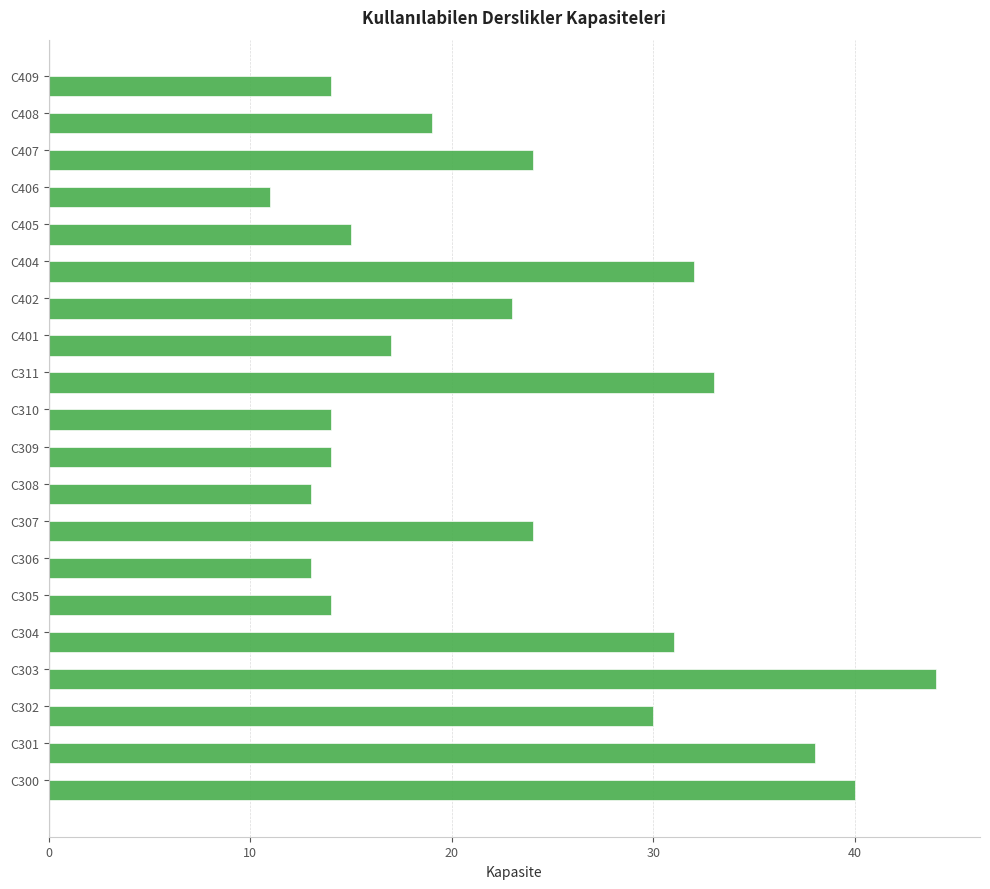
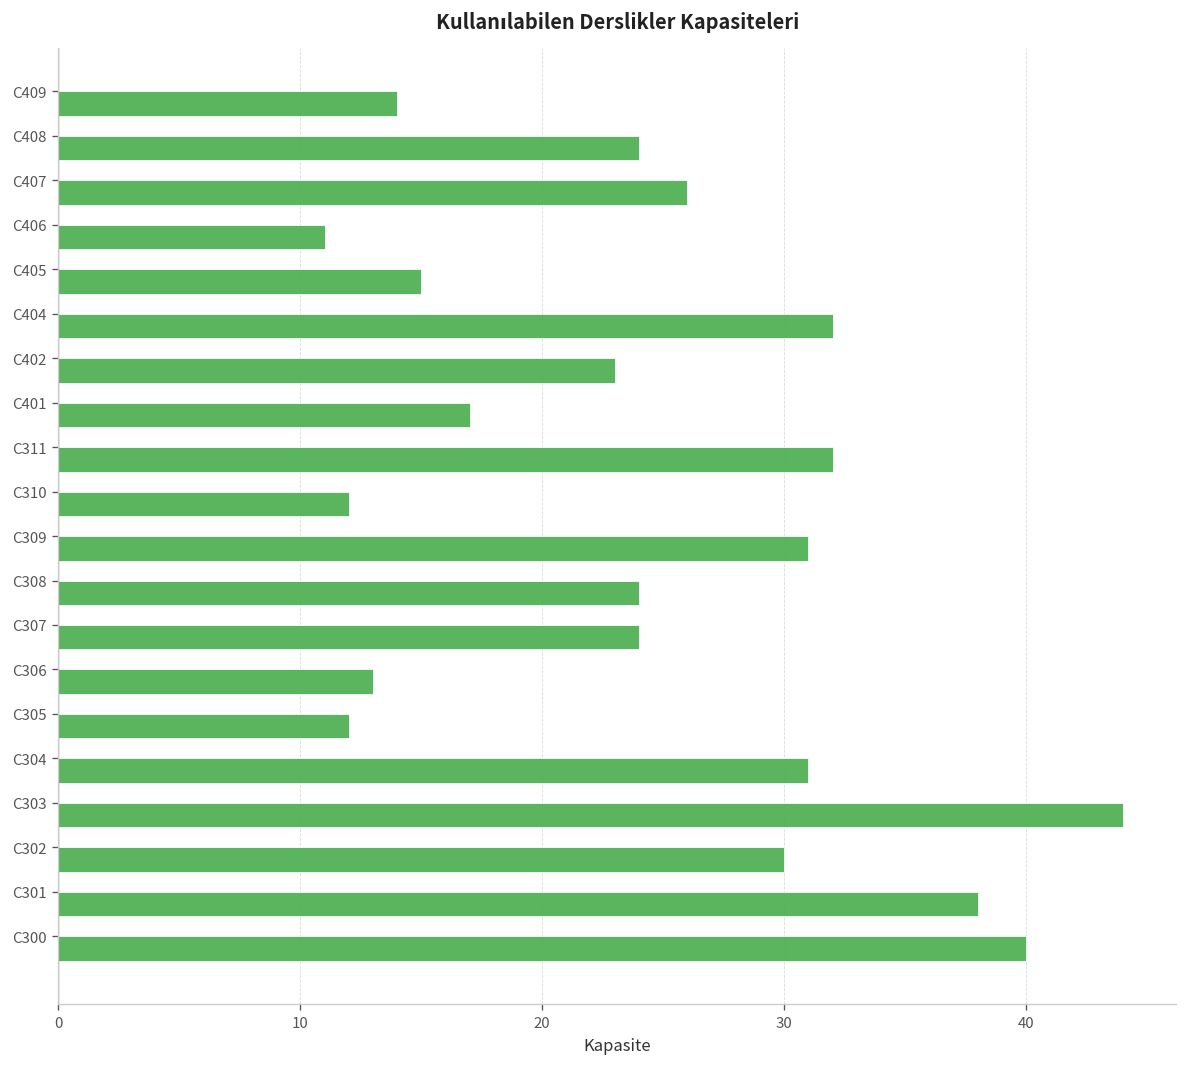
C408: 19 -> 24
C407: 24 -> 26
C311: 33 -> 32
C310: 14 -> 12
C309: 14 -> 31
C308: 13 -> 24
C305: 14 -> 12
